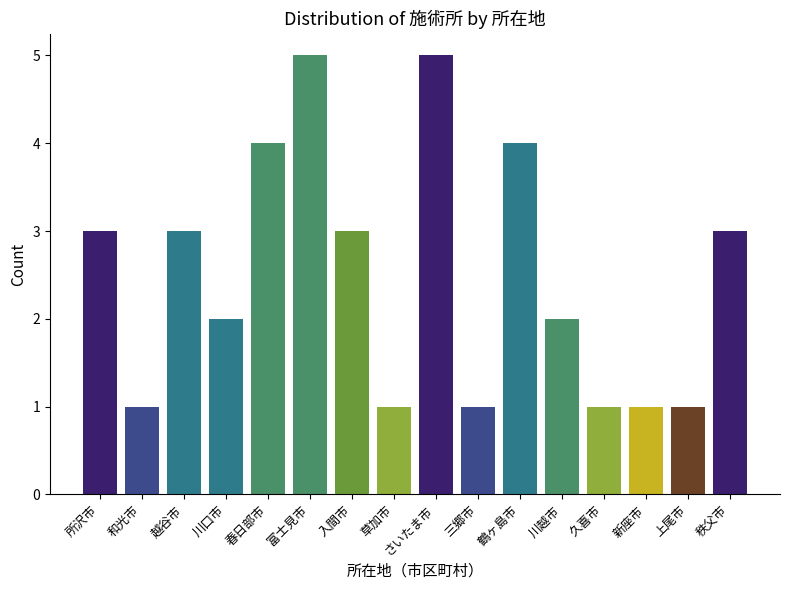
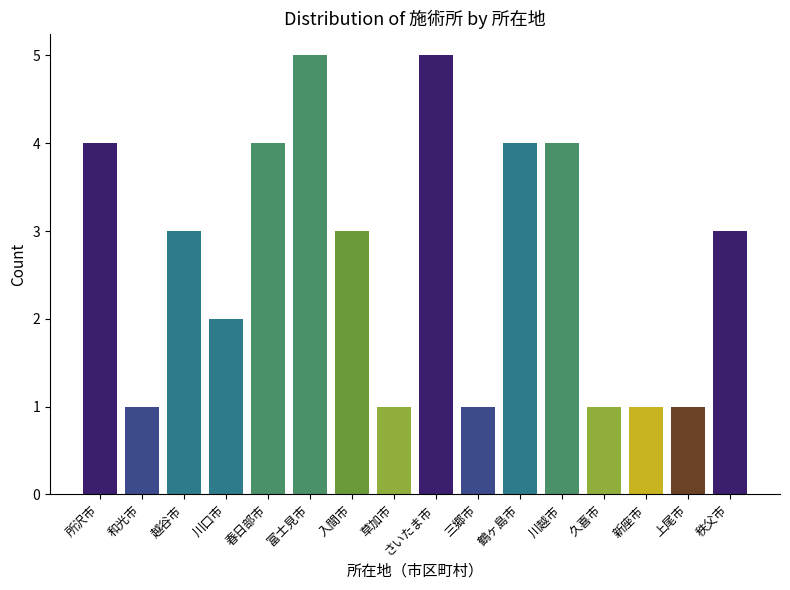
所沢市: 3 -> 4
川越市: 2 -> 4
